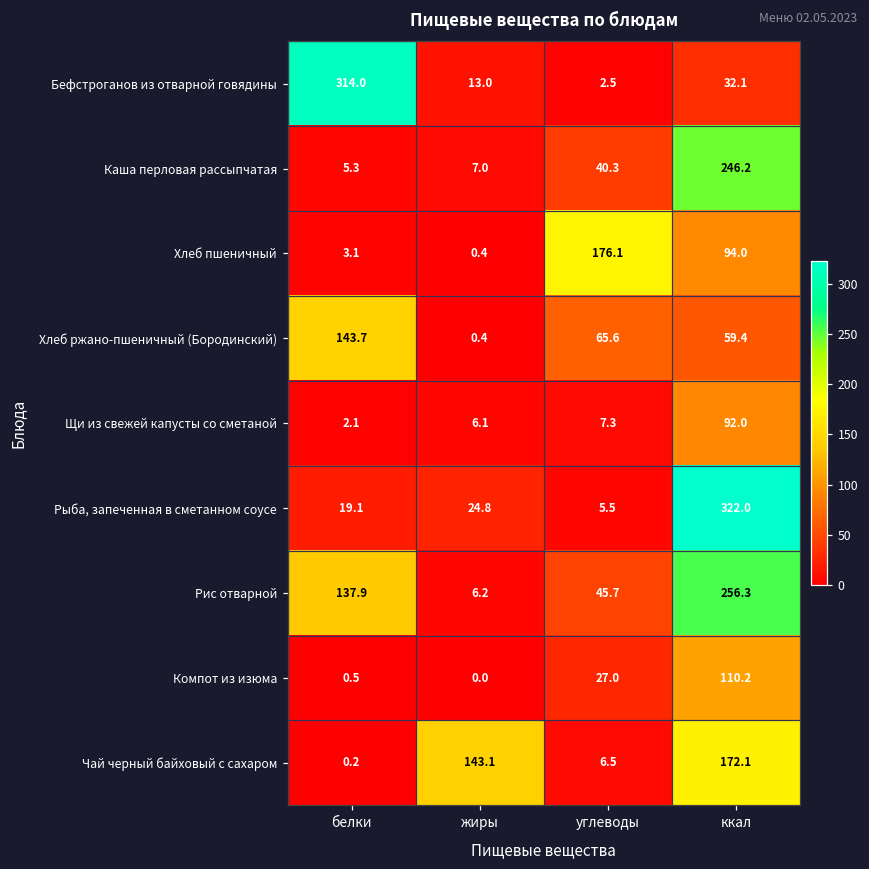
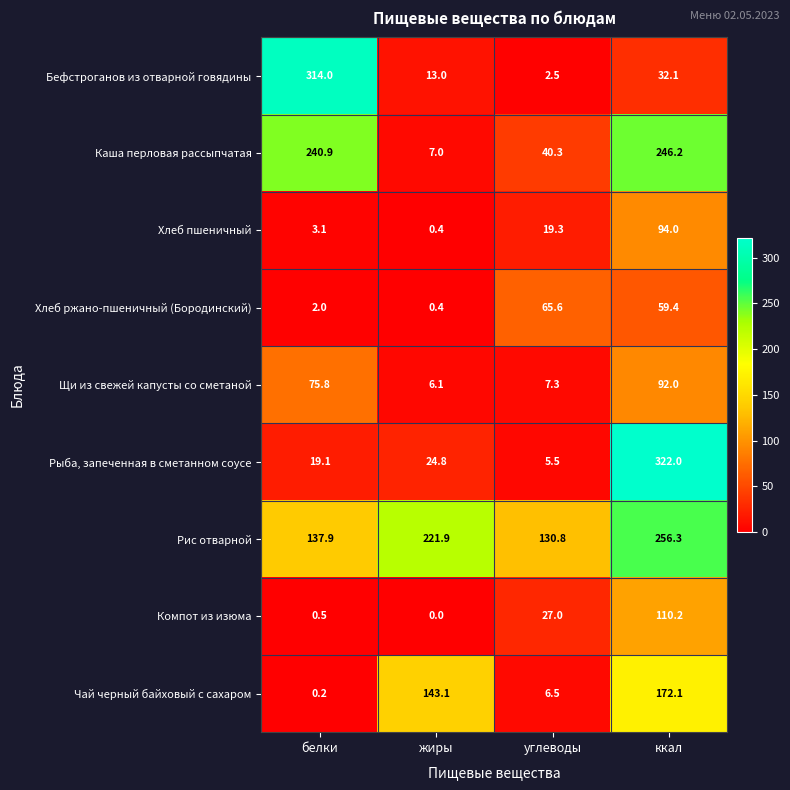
Каша перловая рассыпчатая, белки: 5.3 -> 240.9
Хлеб пшеничный, углеводы: 176.1 -> 19.3
Хлеб ржано-пшеничный (Бородинский), белки: 143.7 -> 2.0
Щи из свежей капусты со сметаной, белки: 2.1 -> 75.8
Рис отварной, жиры: 6.2 -> 221.9
Рис отварной, углеводы: 45.7 -> 130.8
